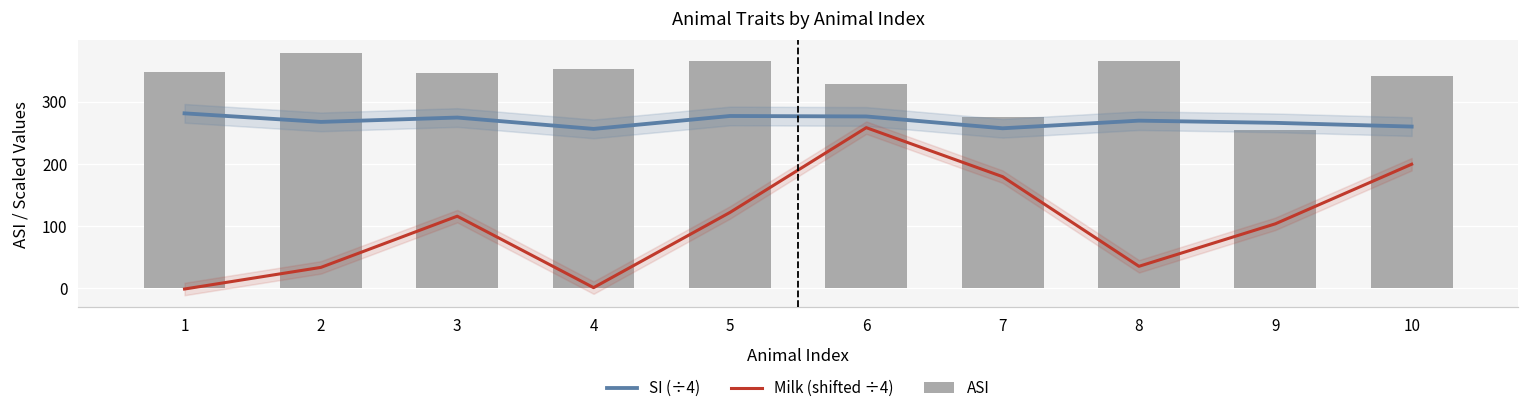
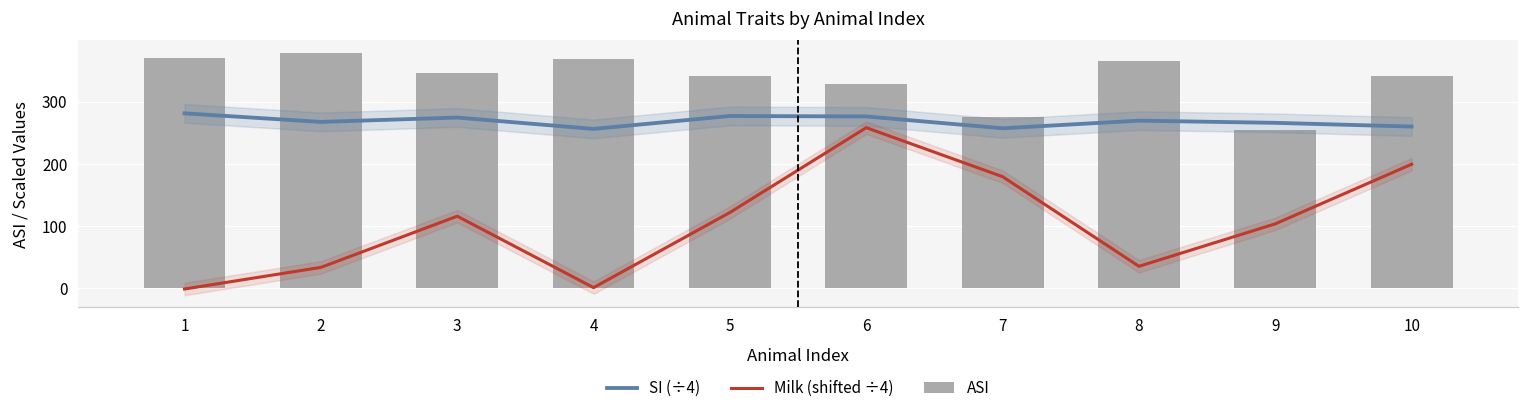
ASI, 1: 350 -> 370
ASI, 4: 350 -> 370
ASI, 5: 370 -> 340
